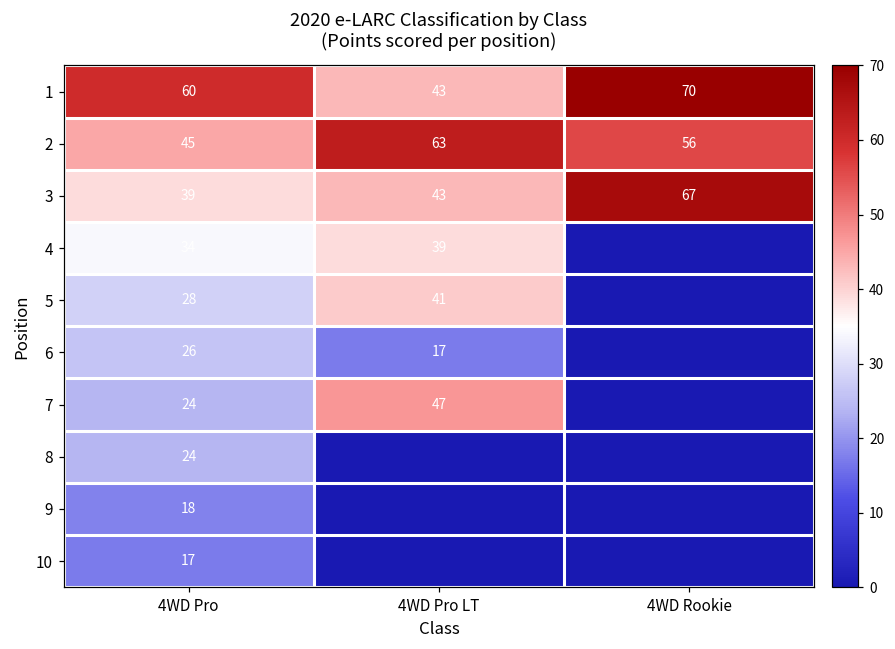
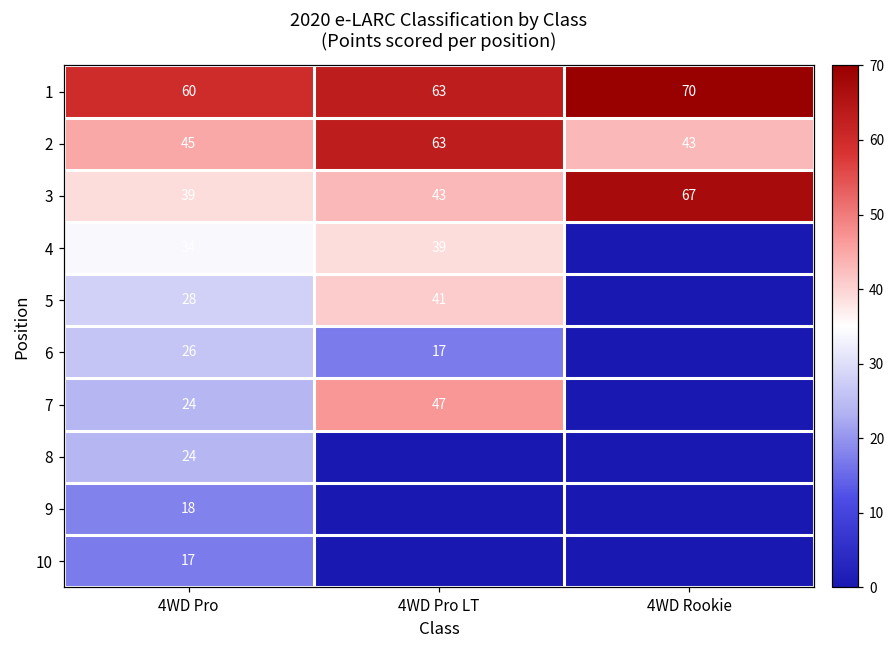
1, 4WD Pro LT: 43 -> 63
2, 4WD Rookie: 56 -> 43
